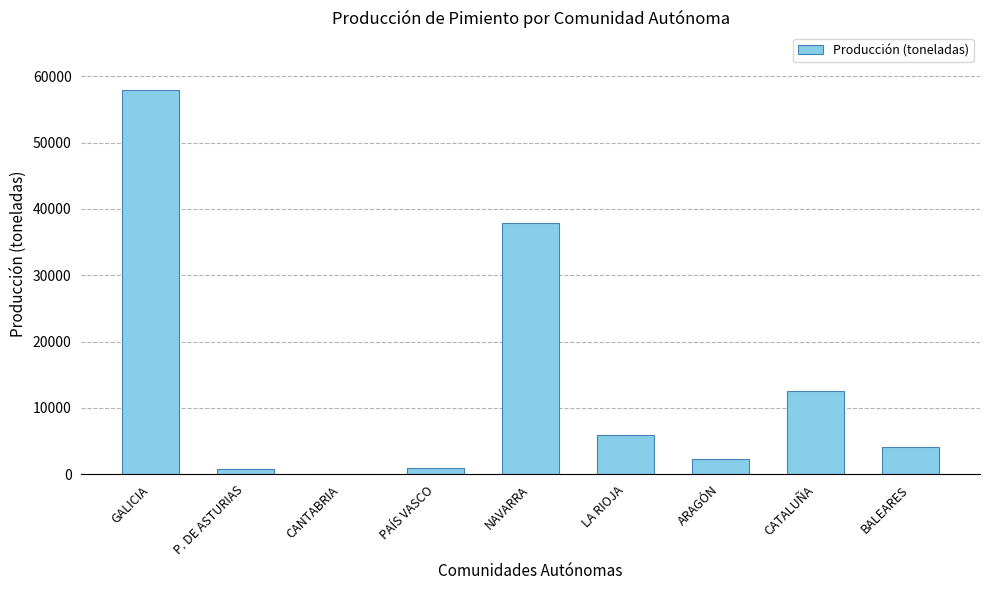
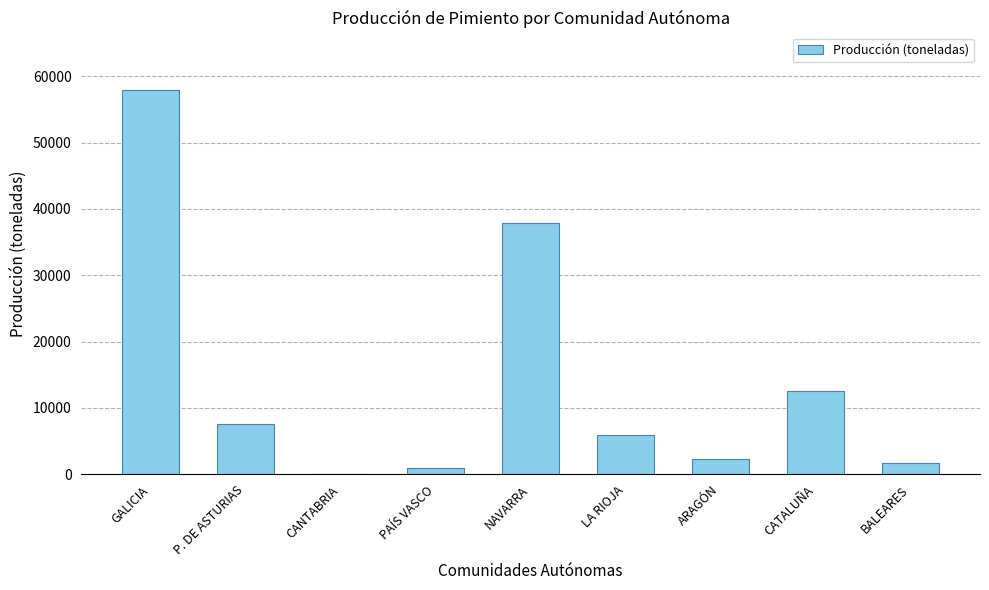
P. DE ASTURIAS: 1000 -> 8000
BALEARES: 4000 -> 2000
